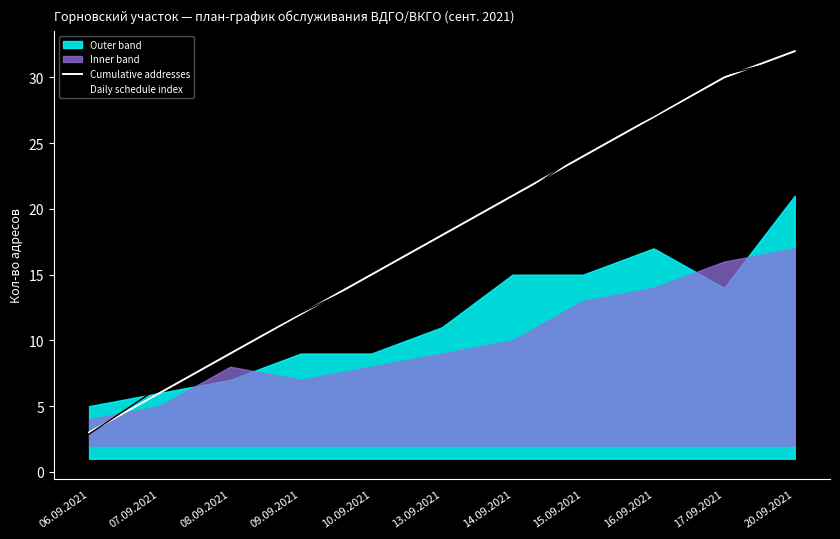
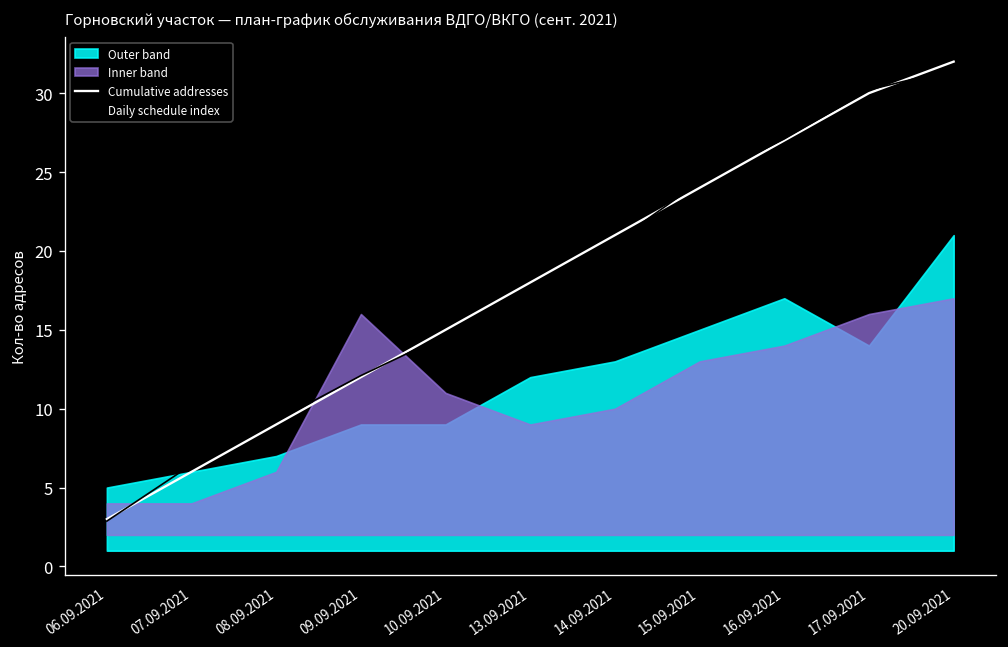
Inner band, 07.09.2021: 5 -> 4
Inner band, 08.09.2021: 8 -> 6
Inner band, 09.09.2021: 7 -> 16
Inner band, 10.09.2021: 8 -> 11
Outer band, 13.09.2021: 11 -> 12
Outer band, 14.09.2021: 15 -> 13
